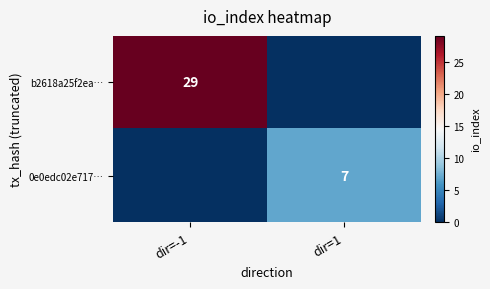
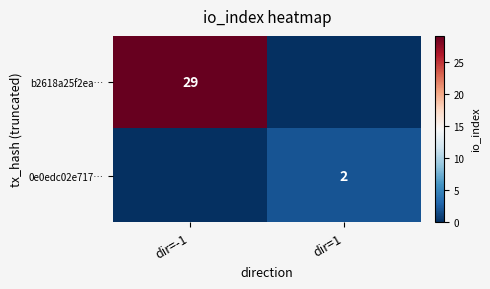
0e0edc02e717…, dir=1: 7 -> 2
